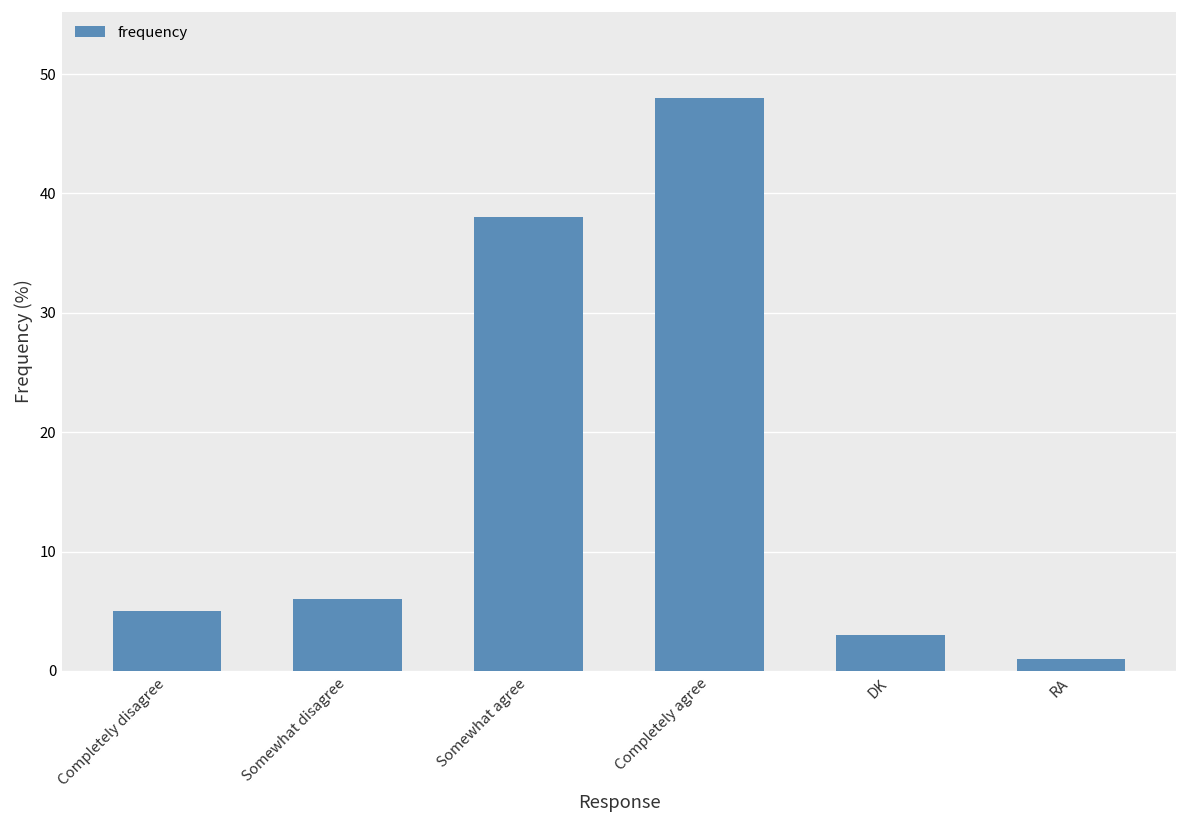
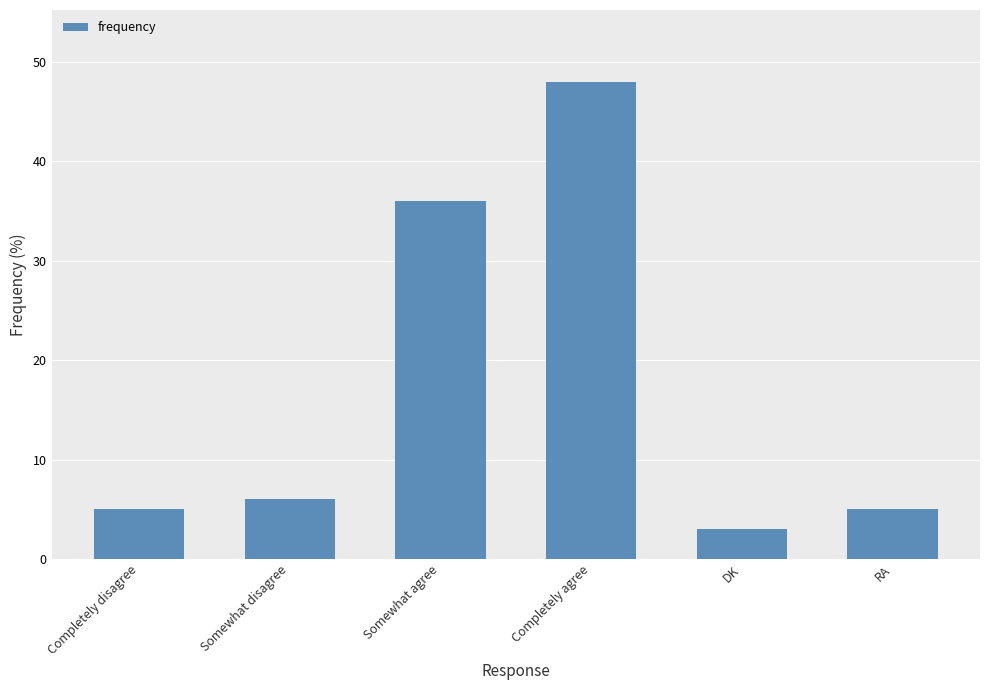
Somewhat agree: 38 -> 36
RA: 1 -> 5
